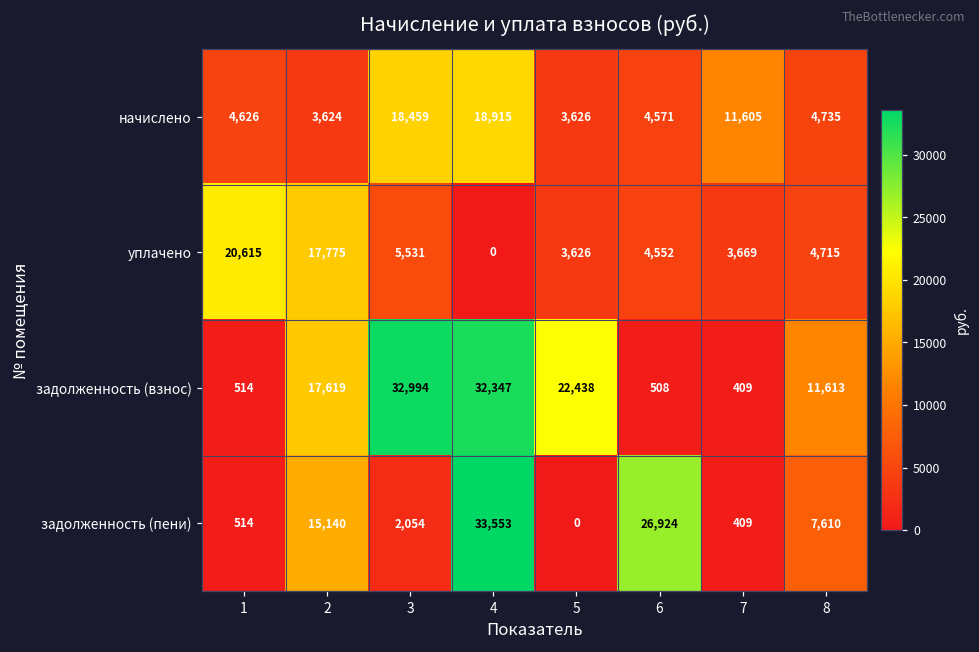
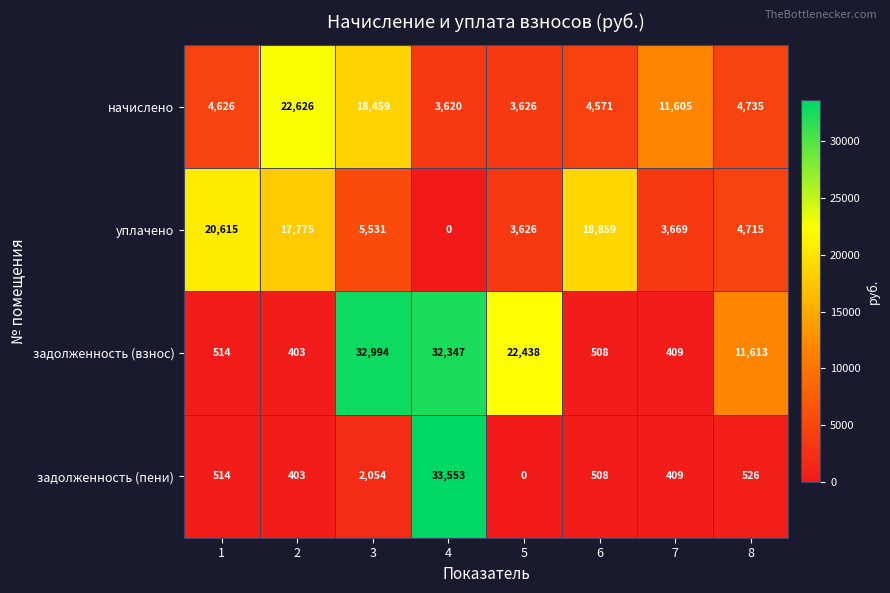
начислено, 2: 3,624 -> 22,626
начислено, 4: 18,915 -> 3,620
уплачено, 6: 4,552 -> 18,859
задолженность (взнос), 2: 17,619 -> 403
задолженность (пени), 2: 15,140 -> 403
задолженность (пени), 6: 26,924 -> 508
задолженность (пени), 8: 7,610 -> 526
